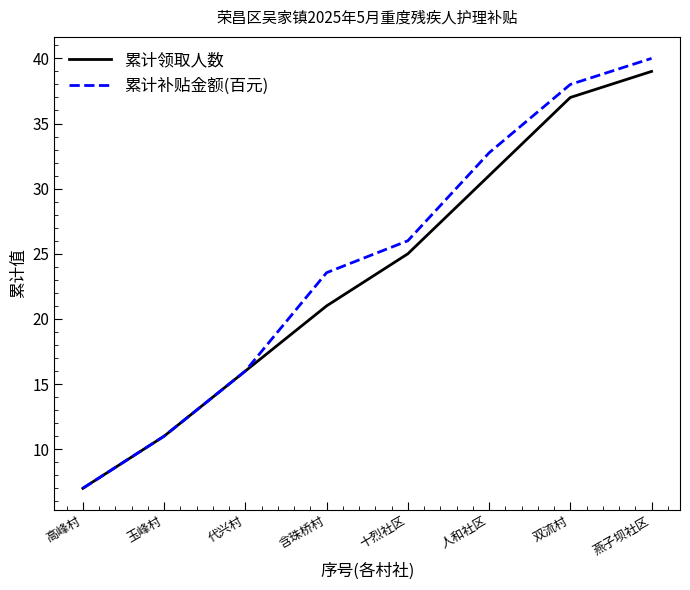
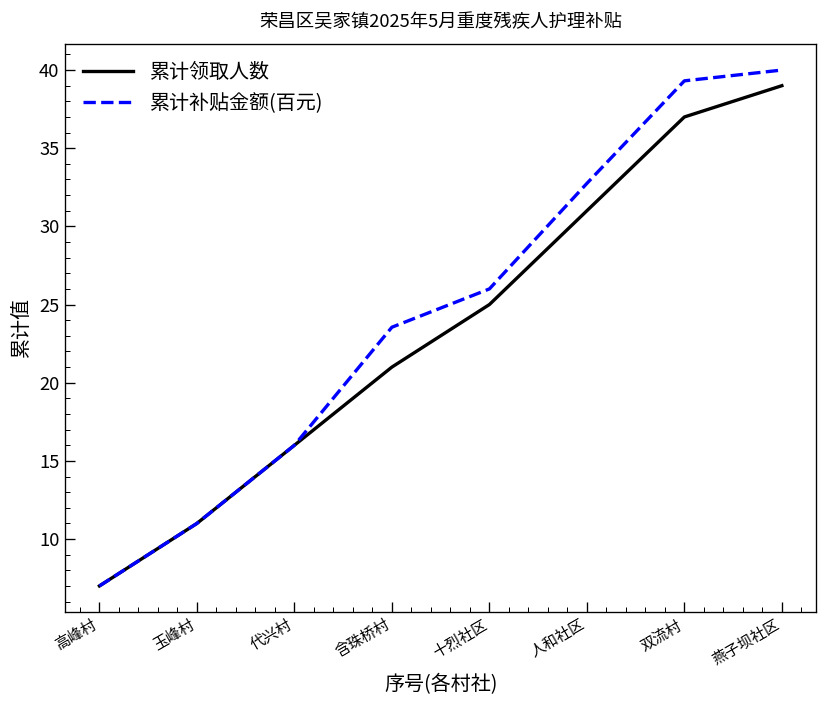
累计补贴金额(百元), 双流村: 38.0 -> 39.3
